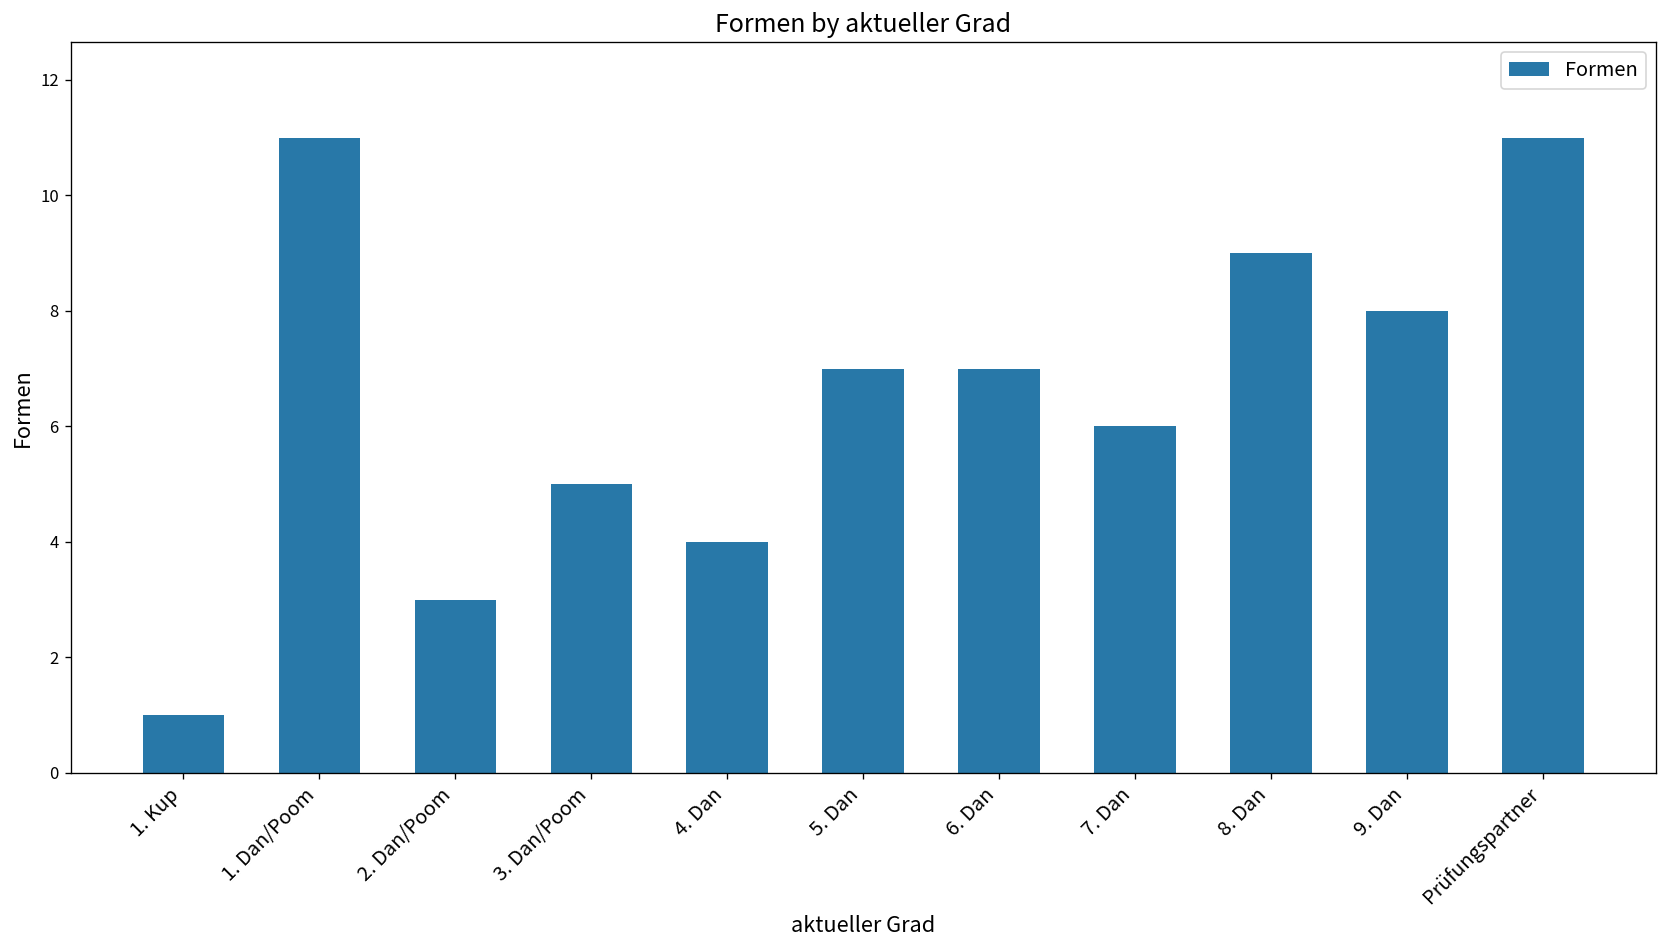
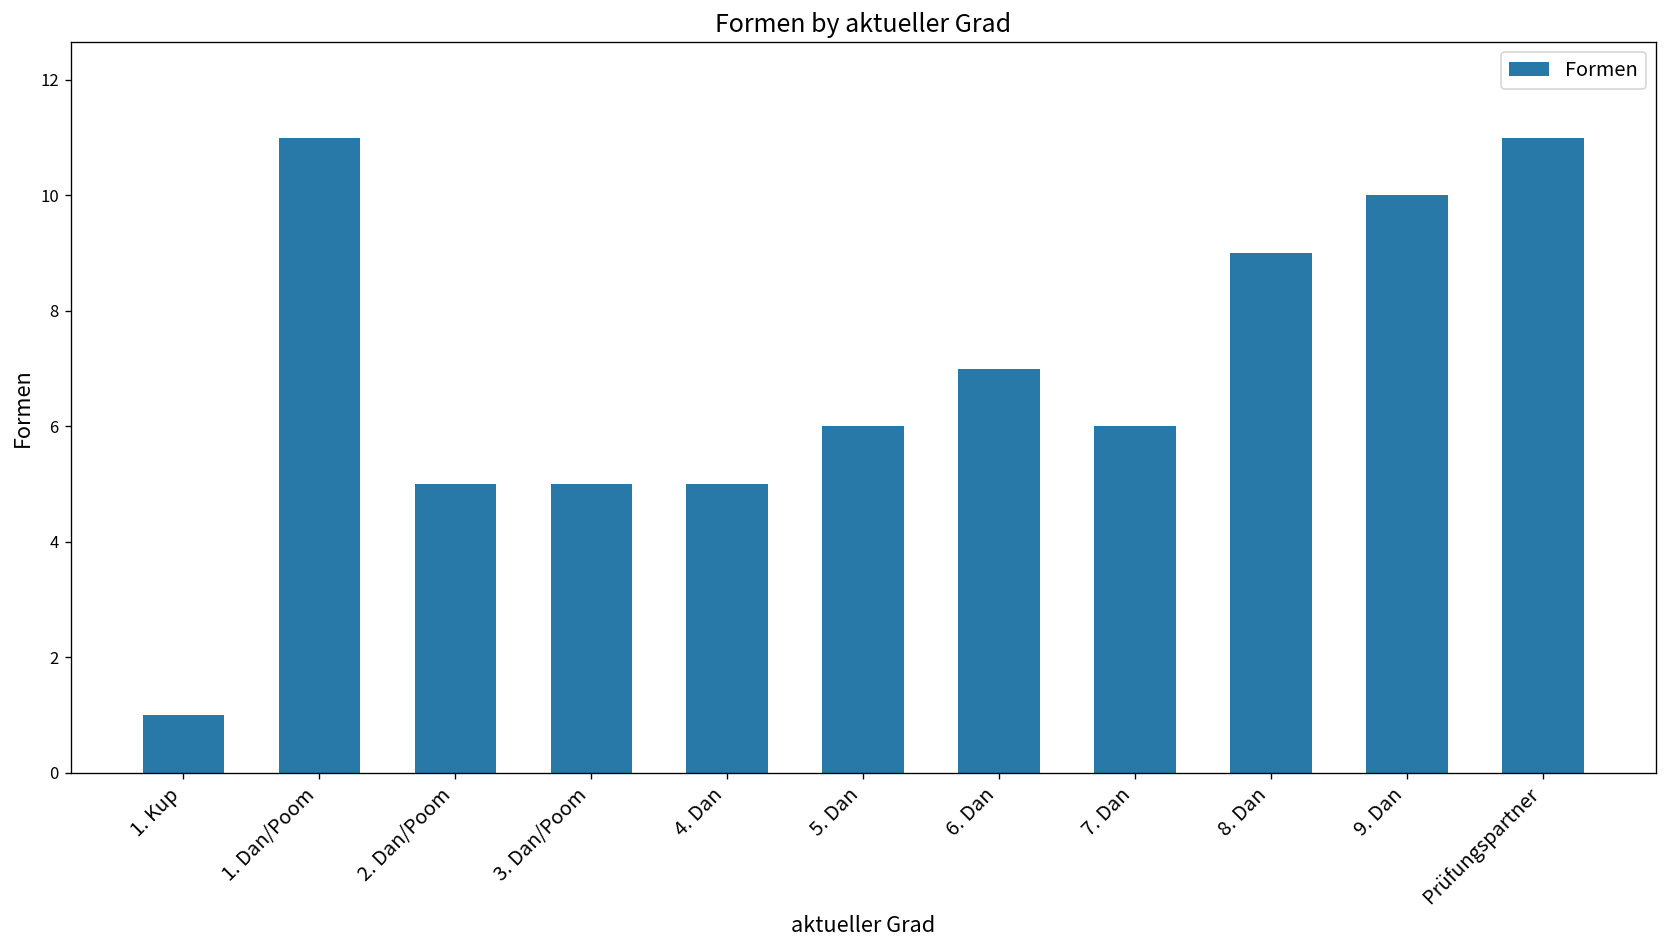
2. Dan/Poom: 3 -> 5
4. Dan: 4 -> 5
5. Dan: 7 -> 6
9. Dan: 8 -> 10
